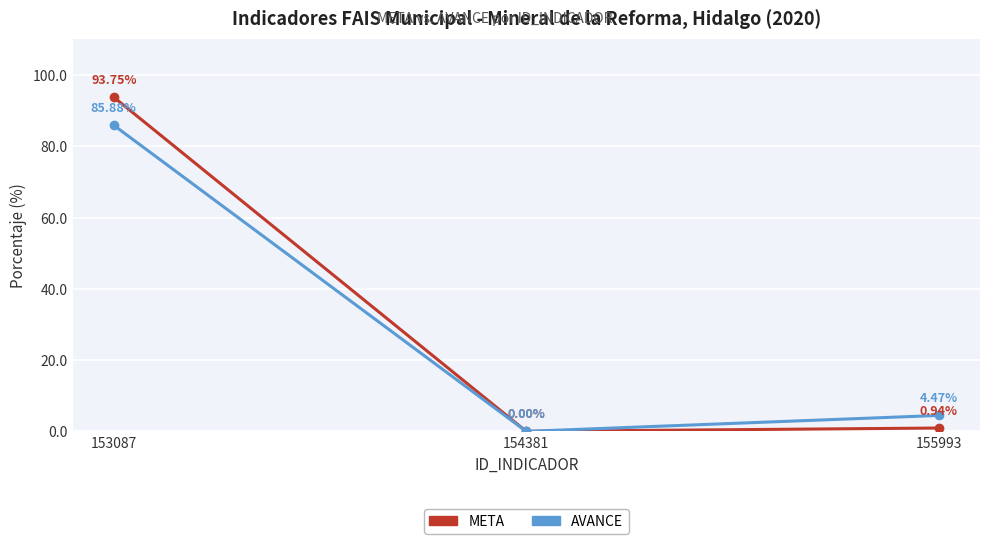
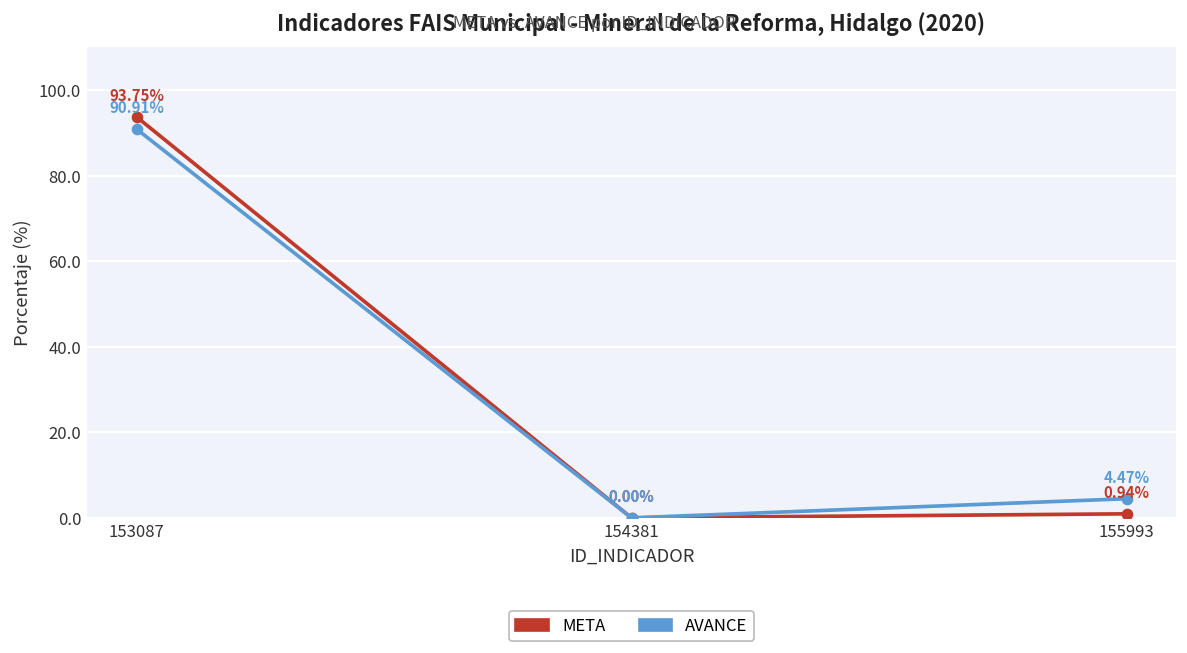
AVANCE, 153087: 85.88% -> 90.91%
